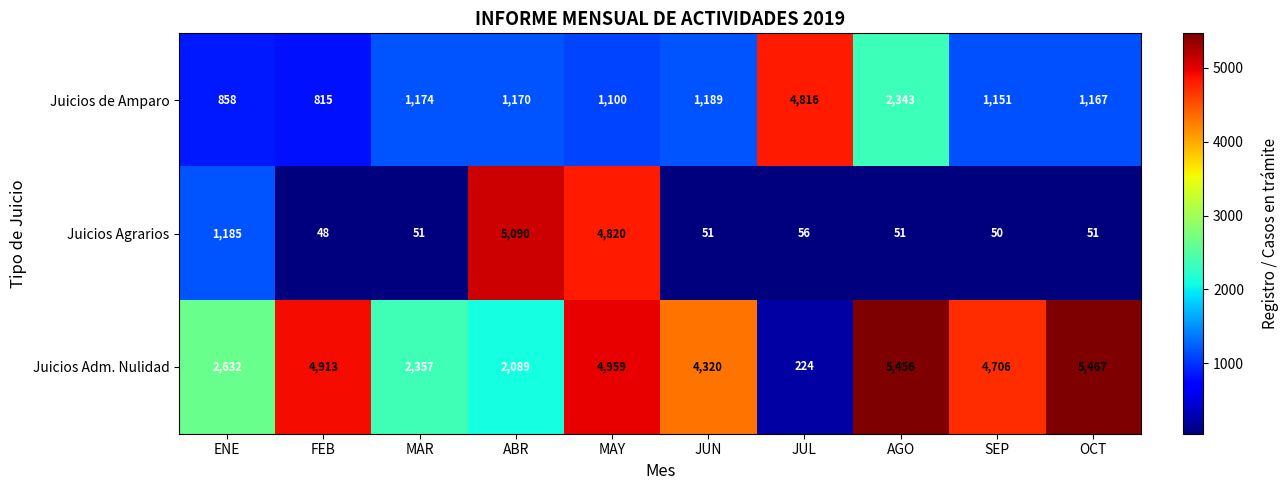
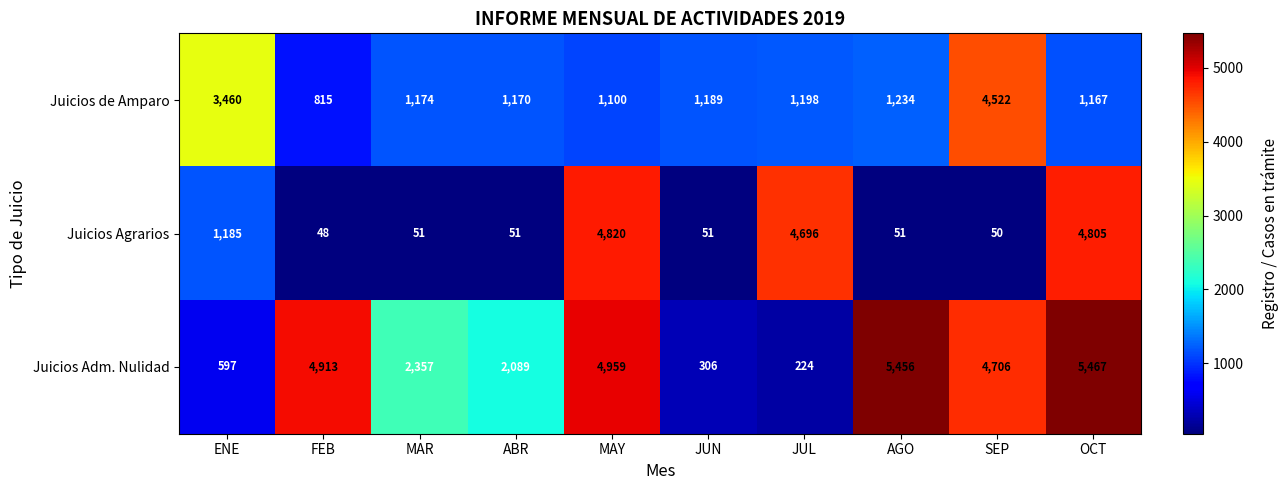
Juicios de Amparo, ENE: 858 -> 3,460
Juicios de Amparo, JUL: 4,816 -> 1,198
Juicios de Amparo, AGO: 2,343 -> 1,234
Juicios de Amparo, SEP: 1,151 -> 4,522
Juicios Agrarios, ABR: 5,090 -> 51
Juicios Agrarios, JUL: 56 -> 4,696
Juicios Agrarios, OCT: 51 -> 4,805
Juicios Adm. Nulidad, ENE: 2,632 -> 597
Juicios Adm. Nulidad, JUN: 4,320 -> 306
